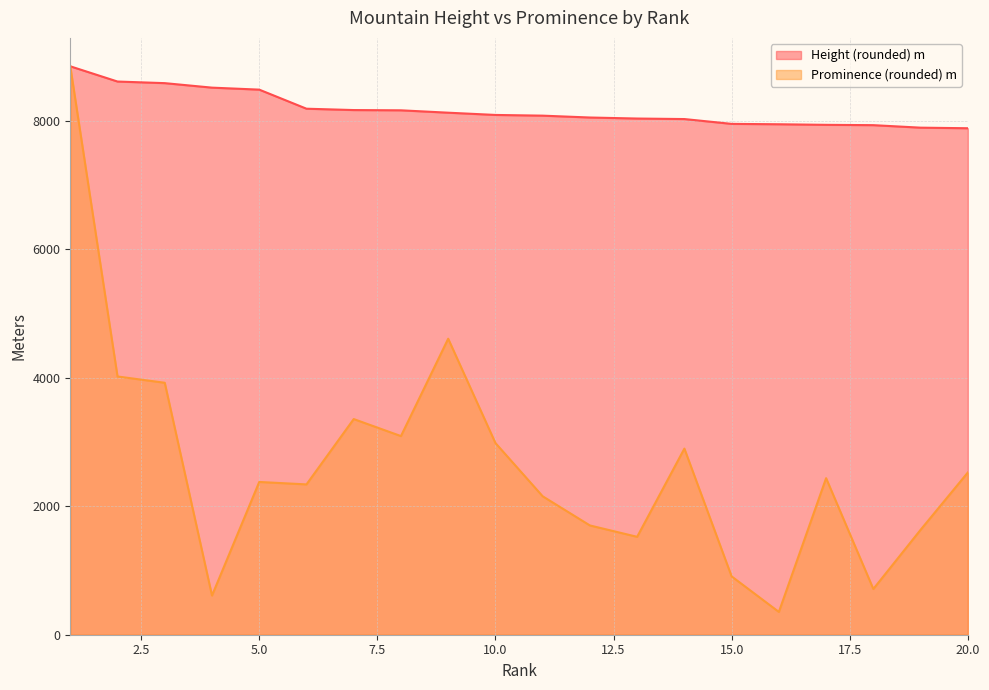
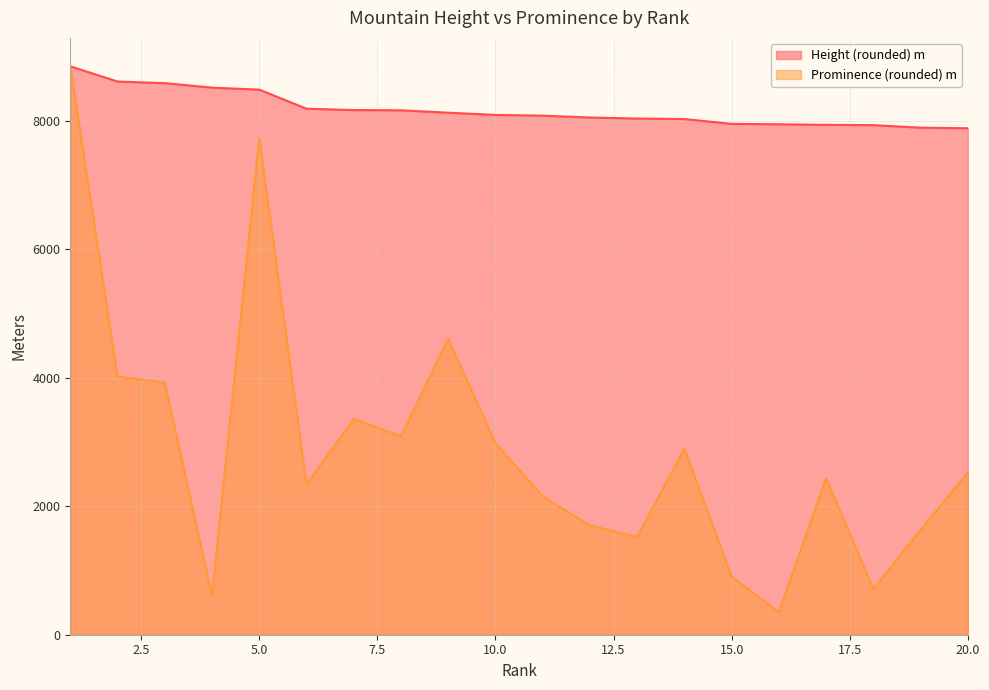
Prominence (rounded) m, 5.0: 2400 -> 7700
